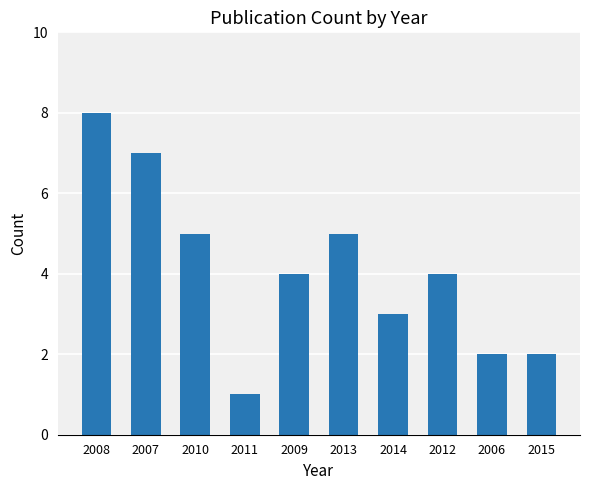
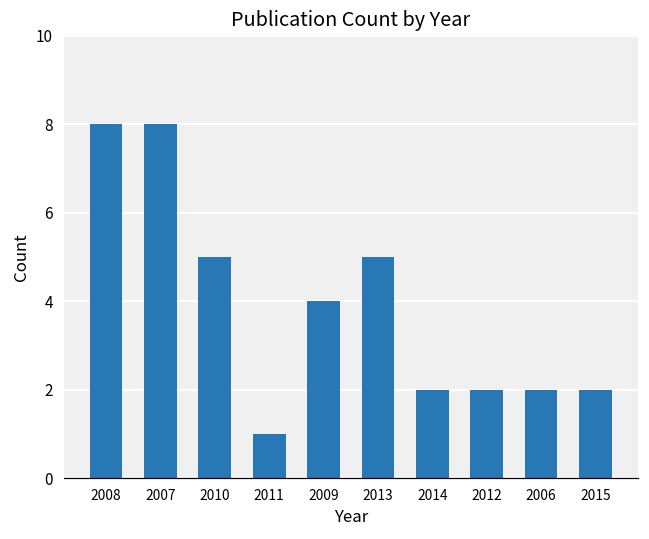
2007: 7 -> 8
2014: 3 -> 2
2012: 4 -> 2
